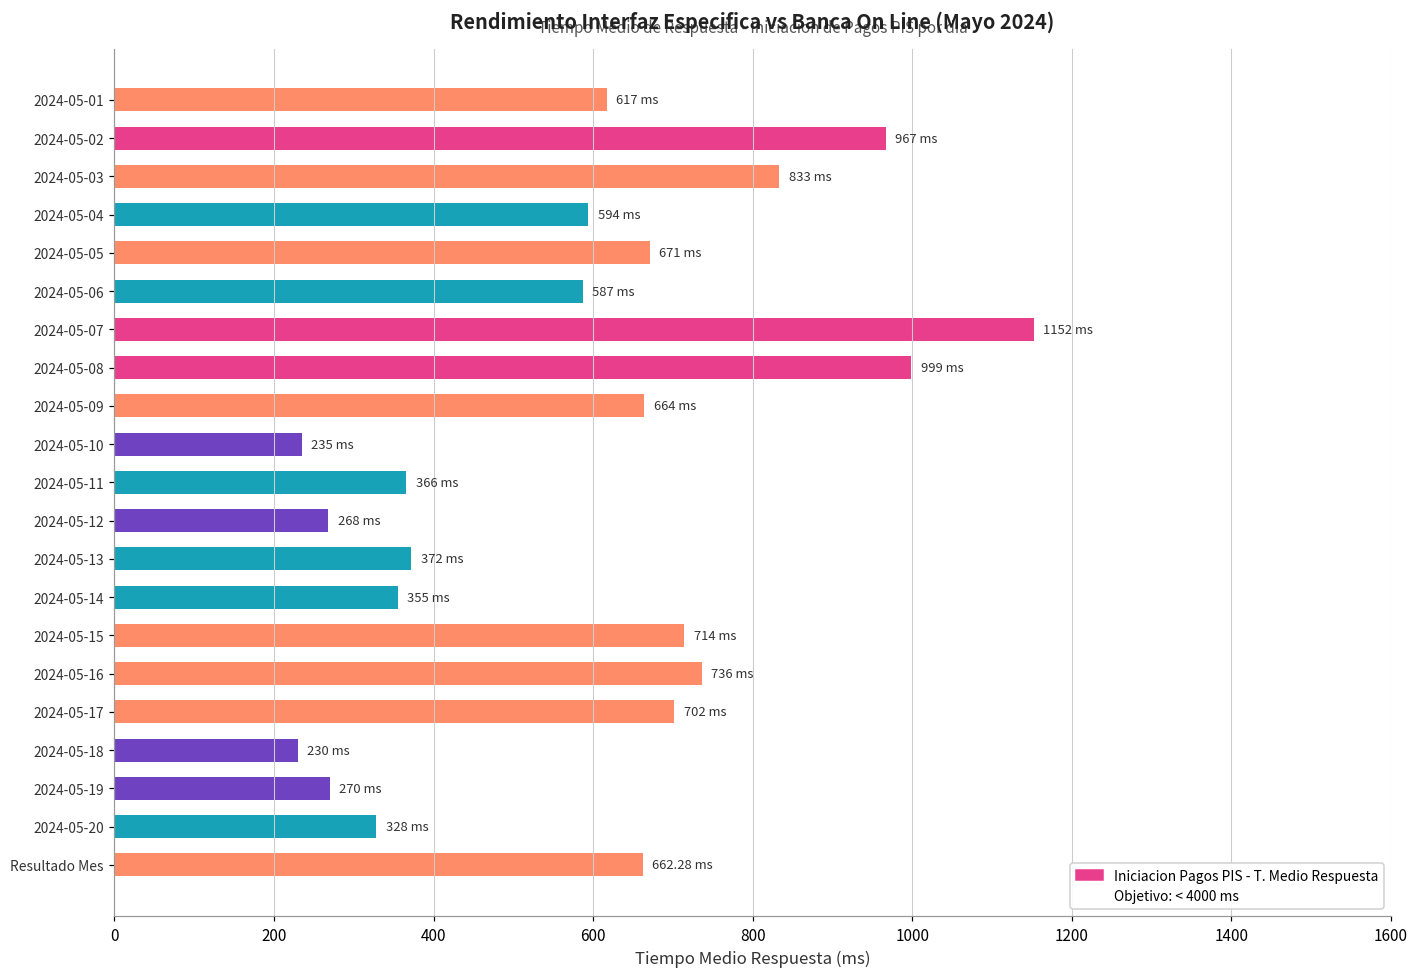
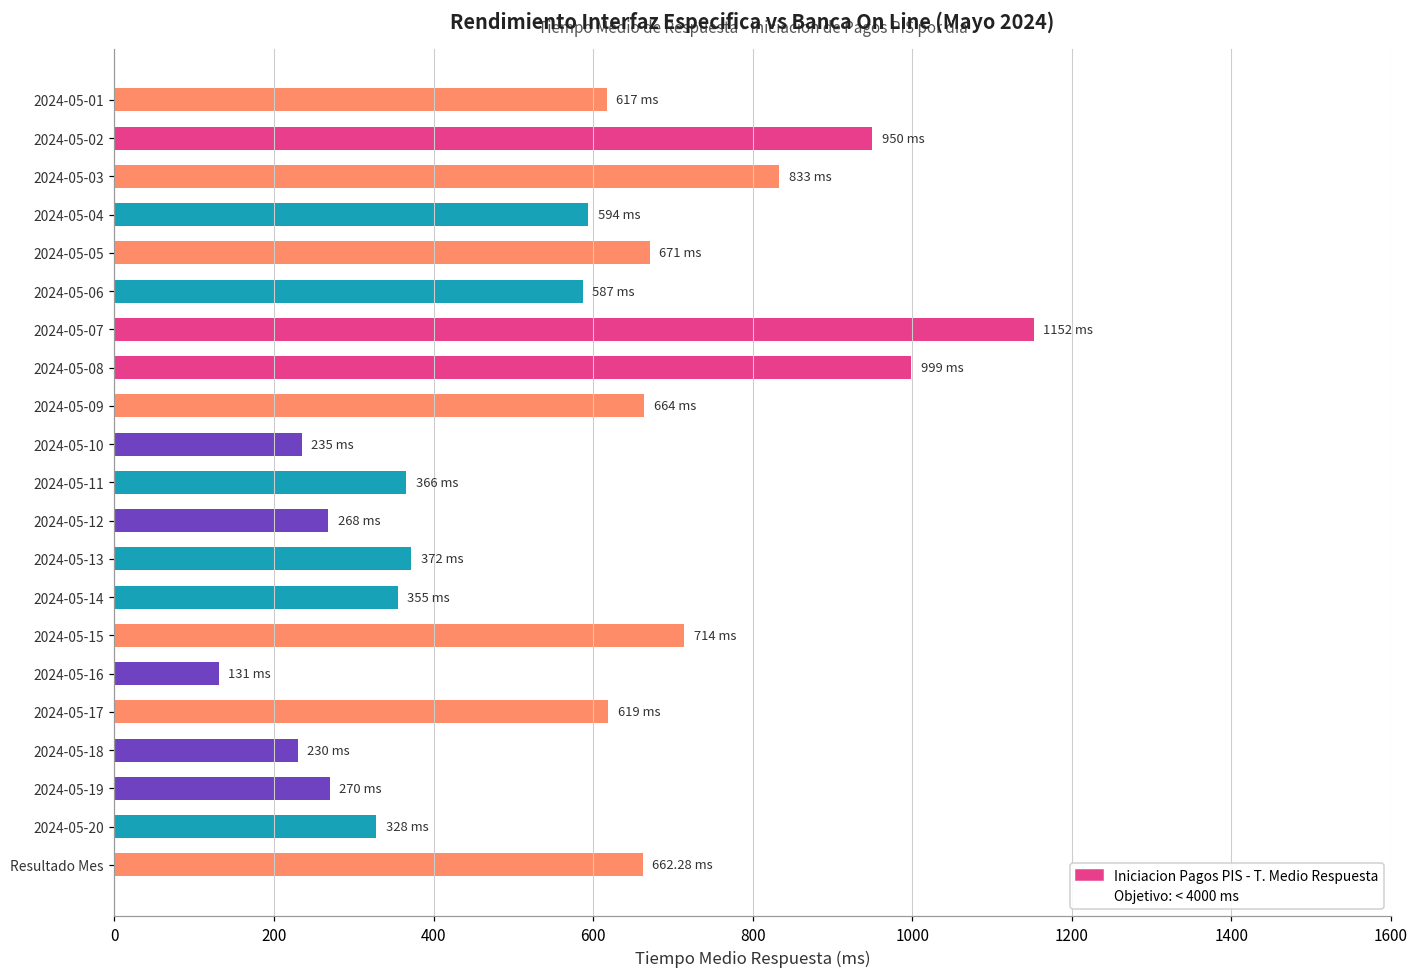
2024-05-02: 967 -> 950
2024-05-16: 736 -> 131
2024-05-17: 702 -> 619
